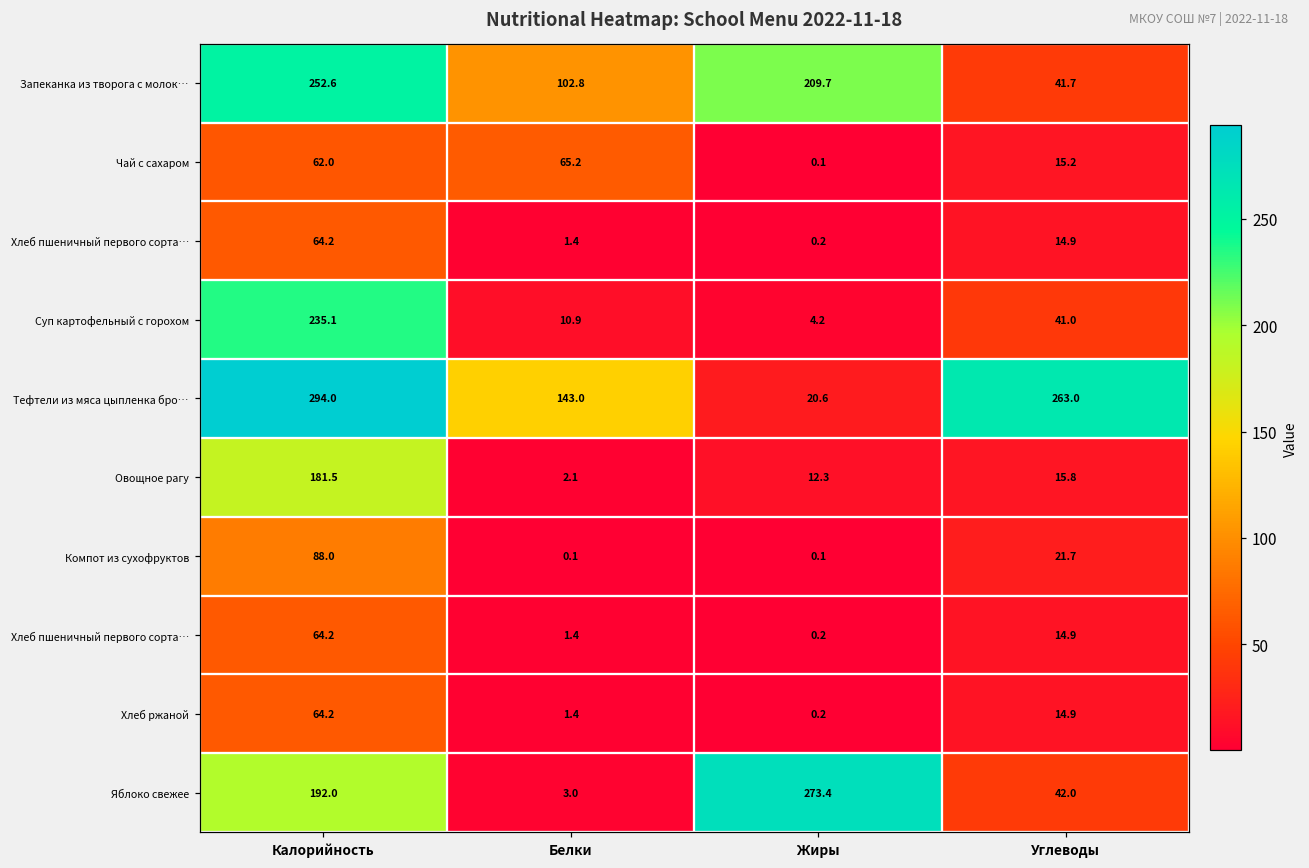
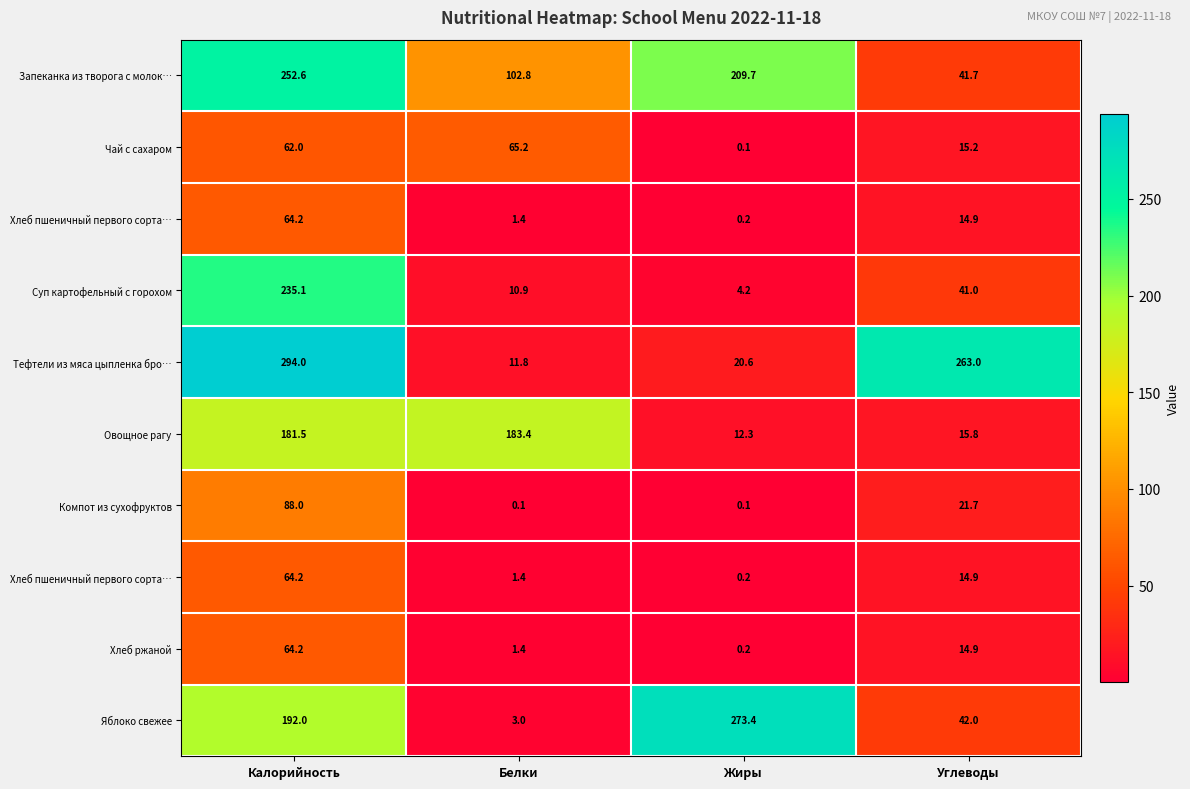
Тефтели из мяса цыпленка бро…, Белки: 143.0 -> 11.8
Овощное рагу, Белки: 2.1 -> 183.4
